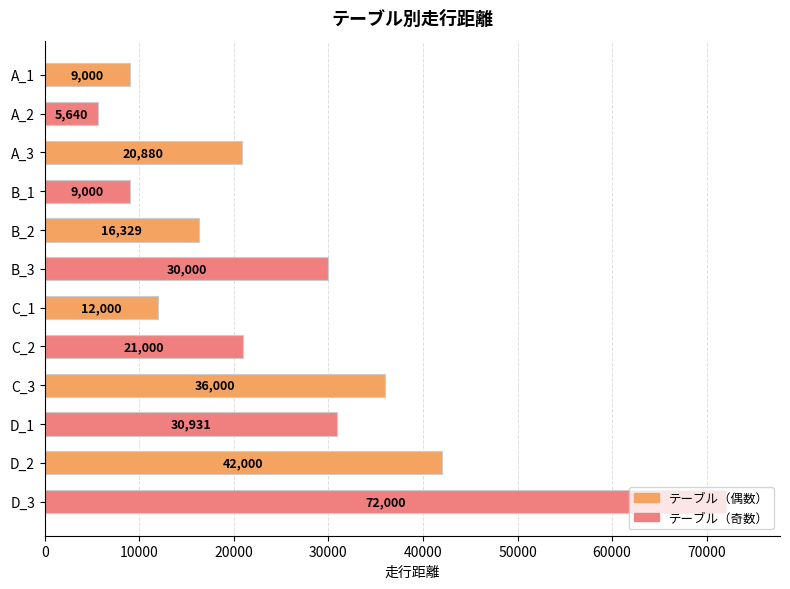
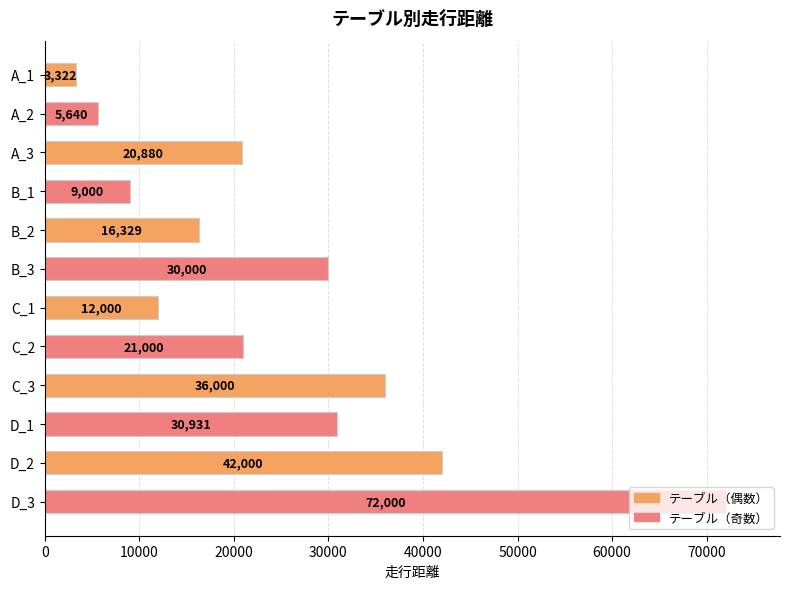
A_1: 9,000 -> 3,322
